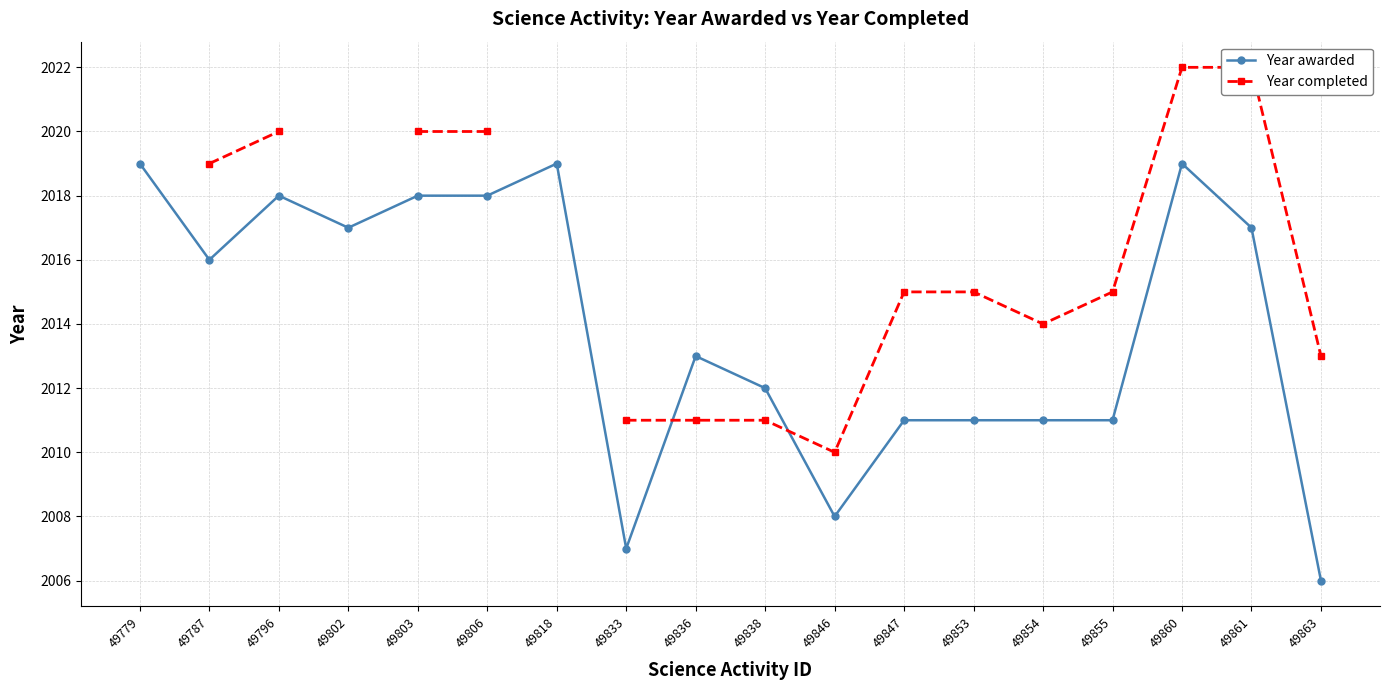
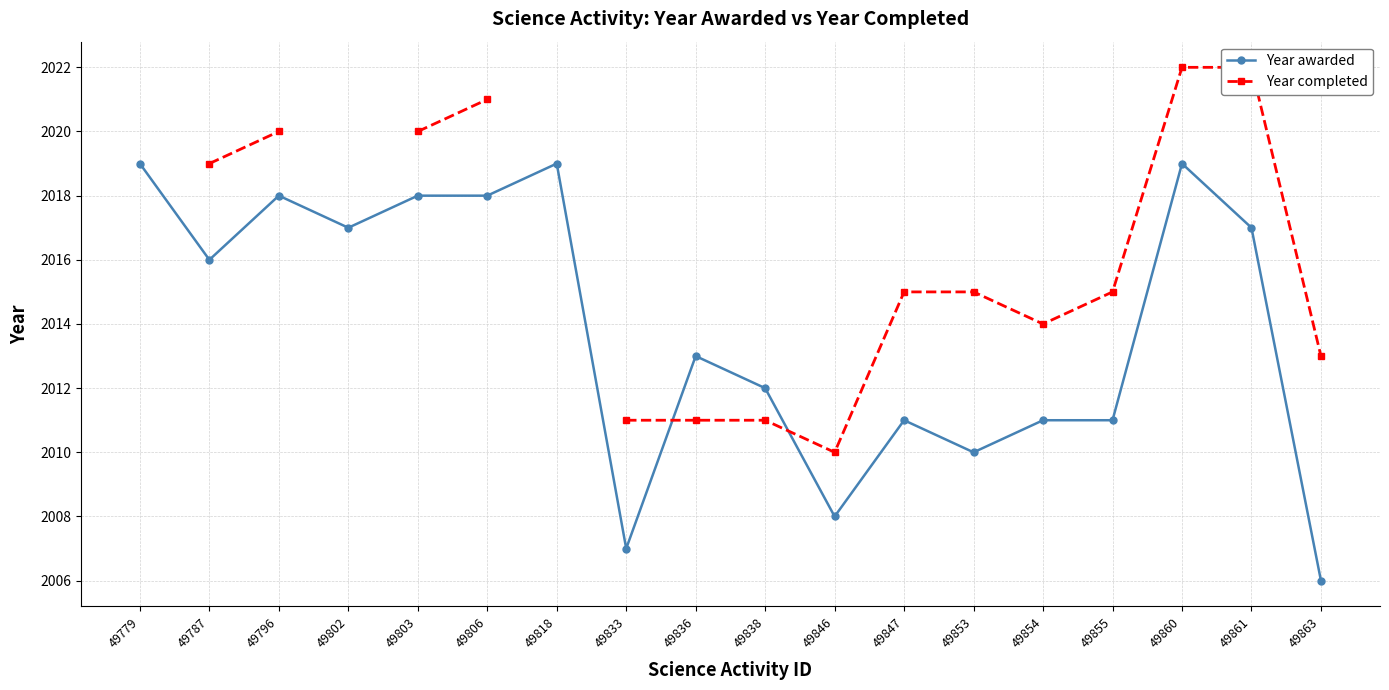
Year completed, 49806: 2020 -> 2021
Year awarded, 49853: 2011 -> 2010
